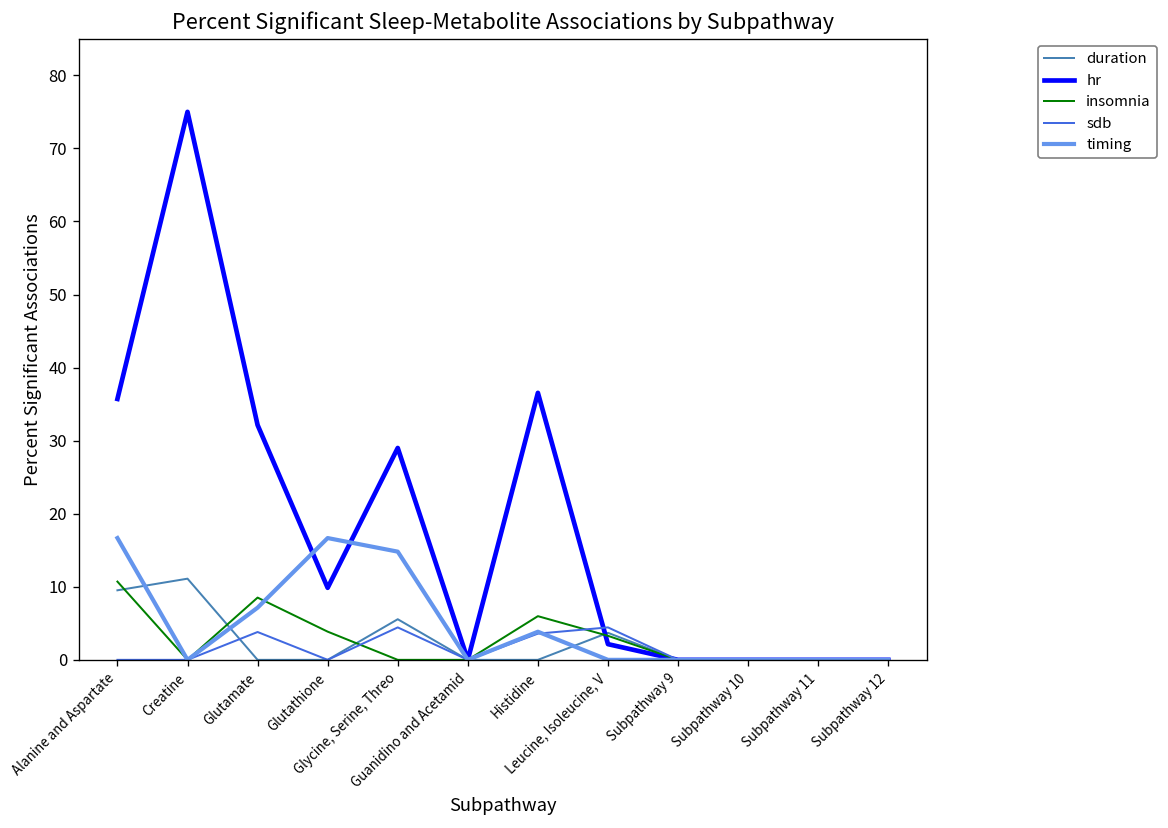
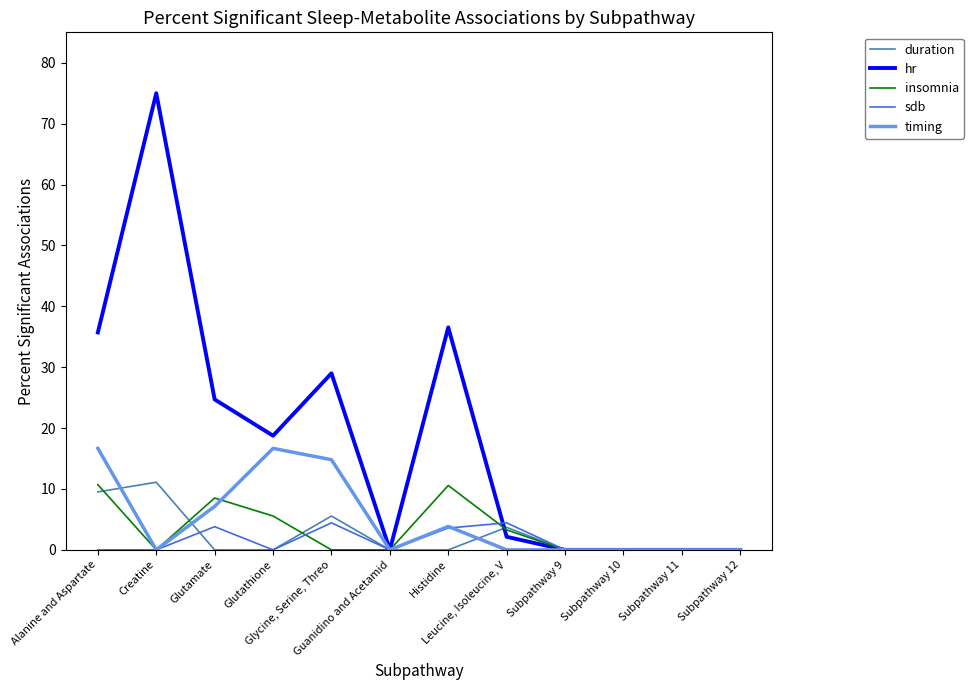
hr, Glutamate: 32 -> 25
hr, Glutathione: 10 -> 19
insomnia, Glutathione: 4 -> 6
insomnia, Histidine: 6 -> 11
